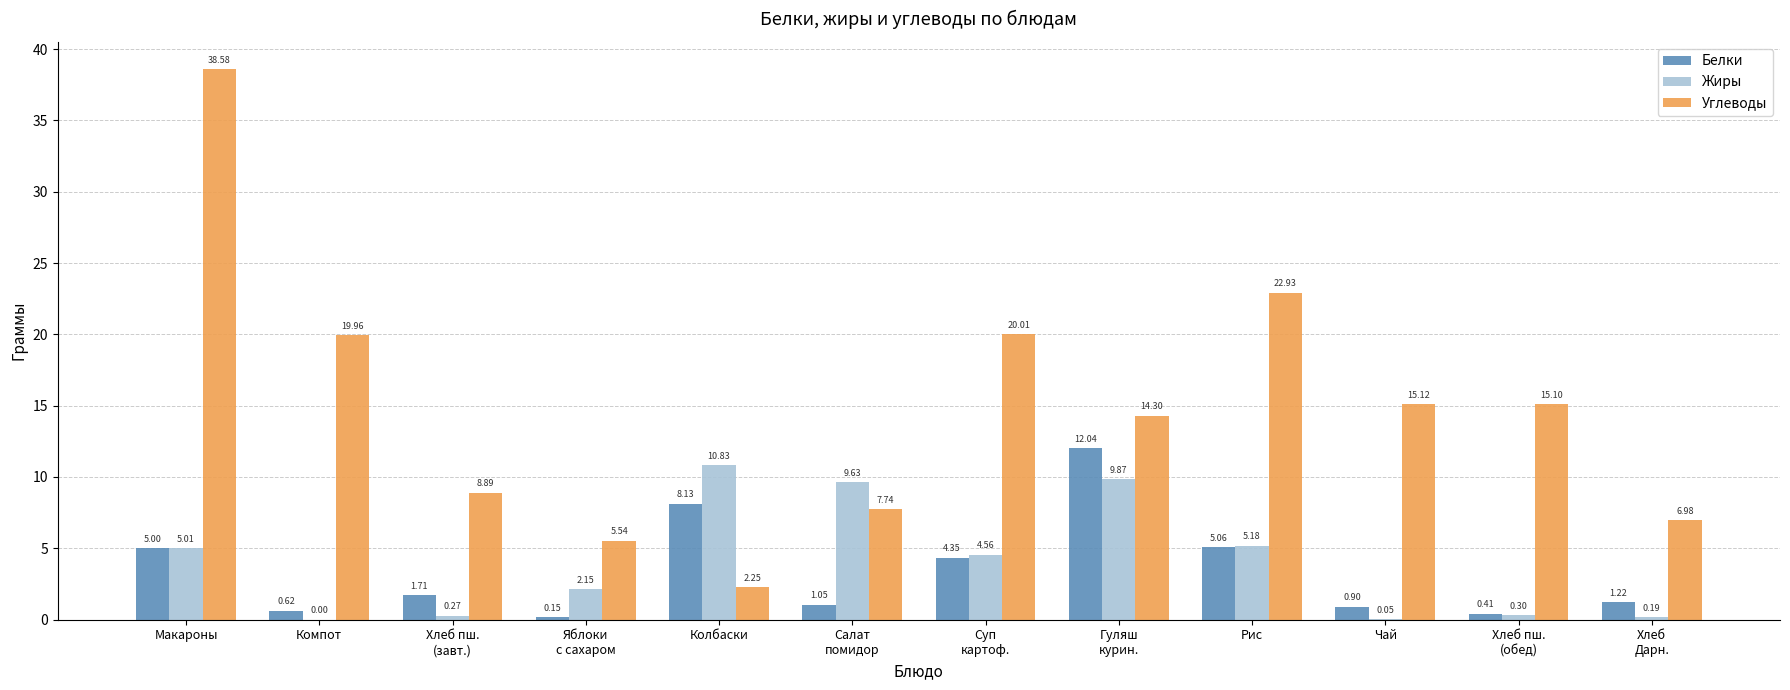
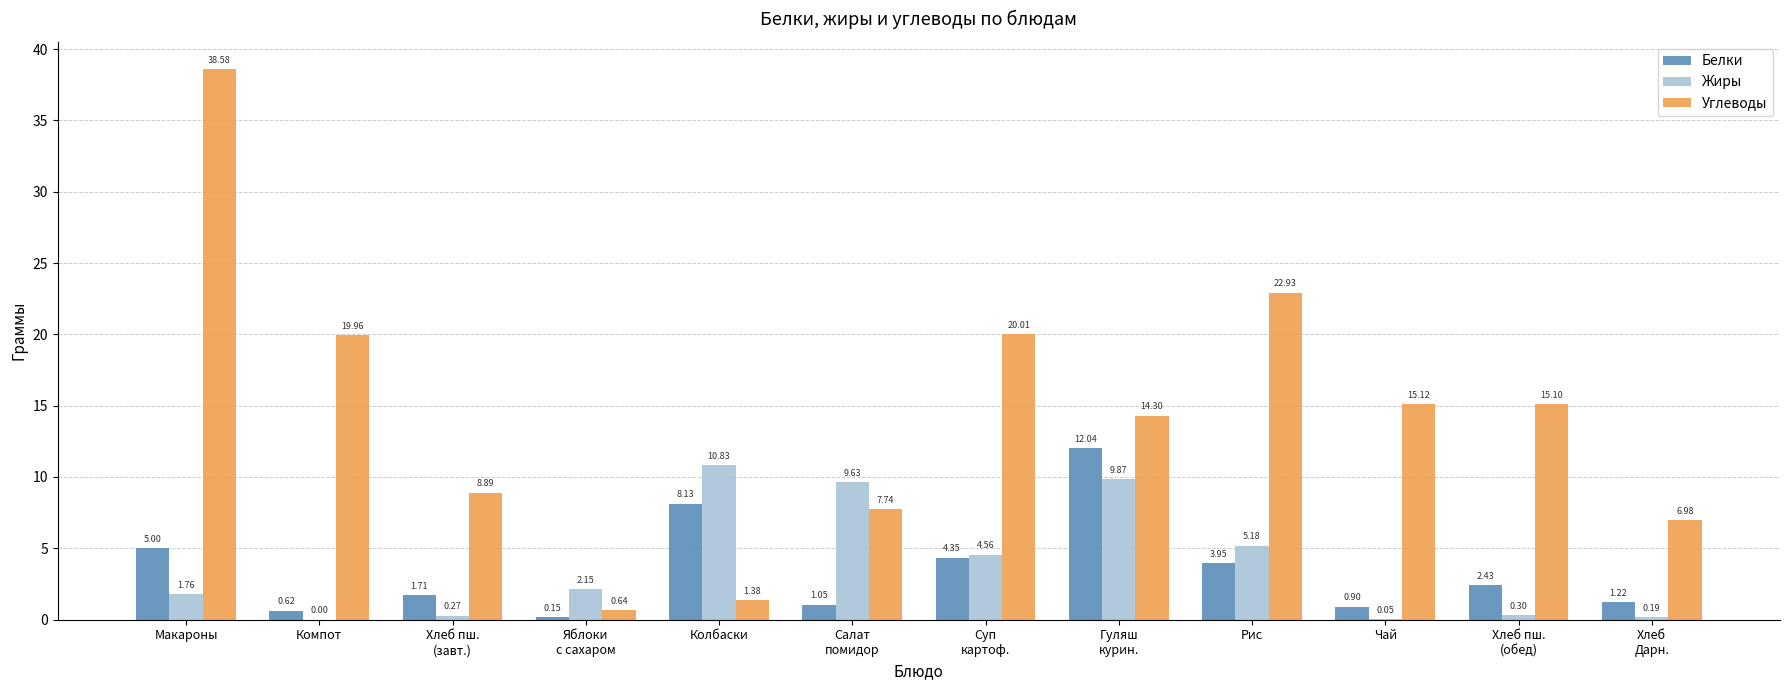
Жиры, Макароны: 5.01 -> 1.76
Углеводы, Яблоки с сахаром: 5.54 -> 0.64
Углеводы, Колбаски: 2.25 -> 1.38
Белки, Рис: 5.06 -> 3.95
Белки, Хлеб пш. (обед): 0.41 -> 2.43
